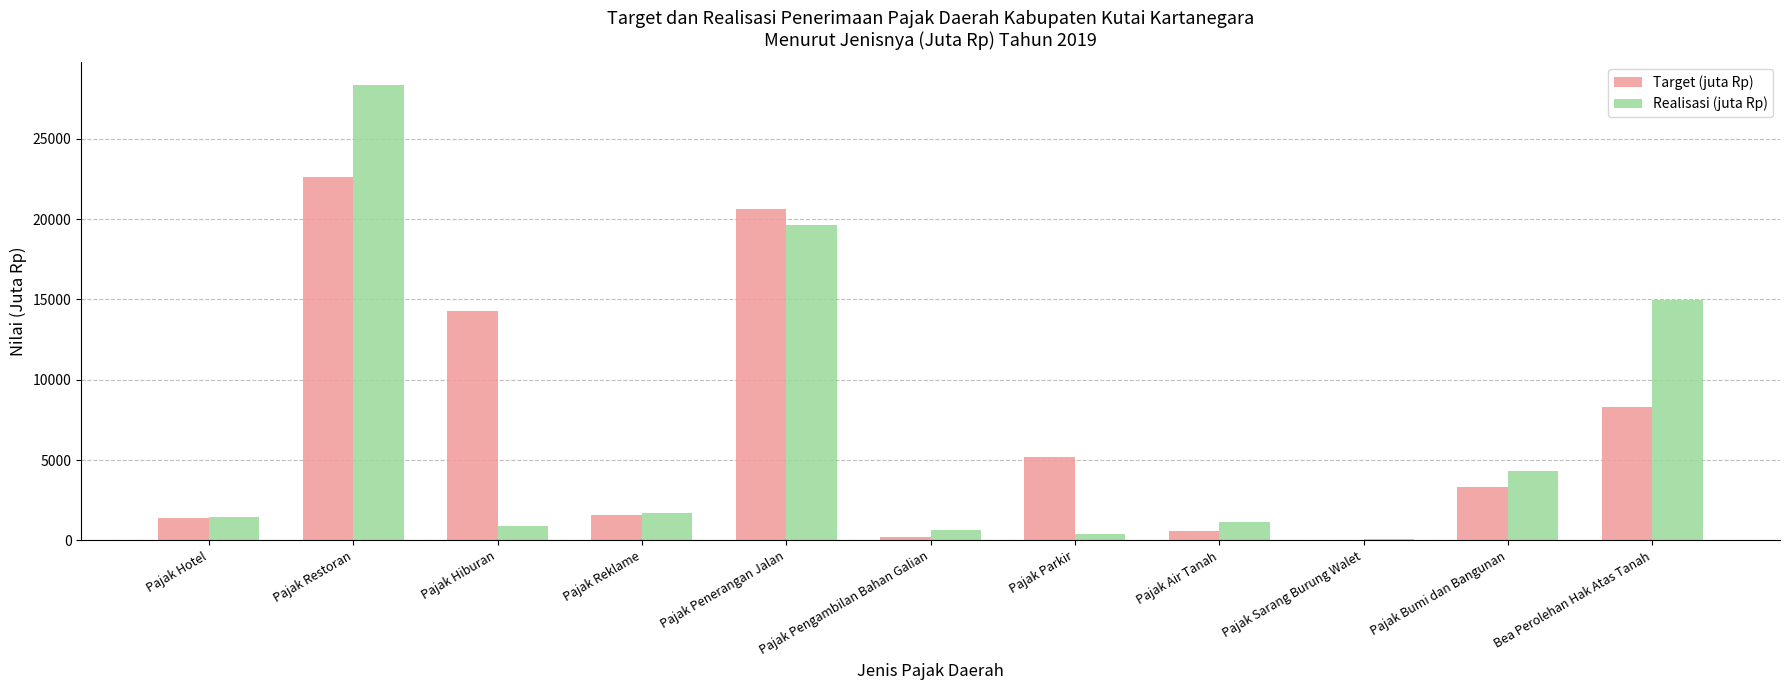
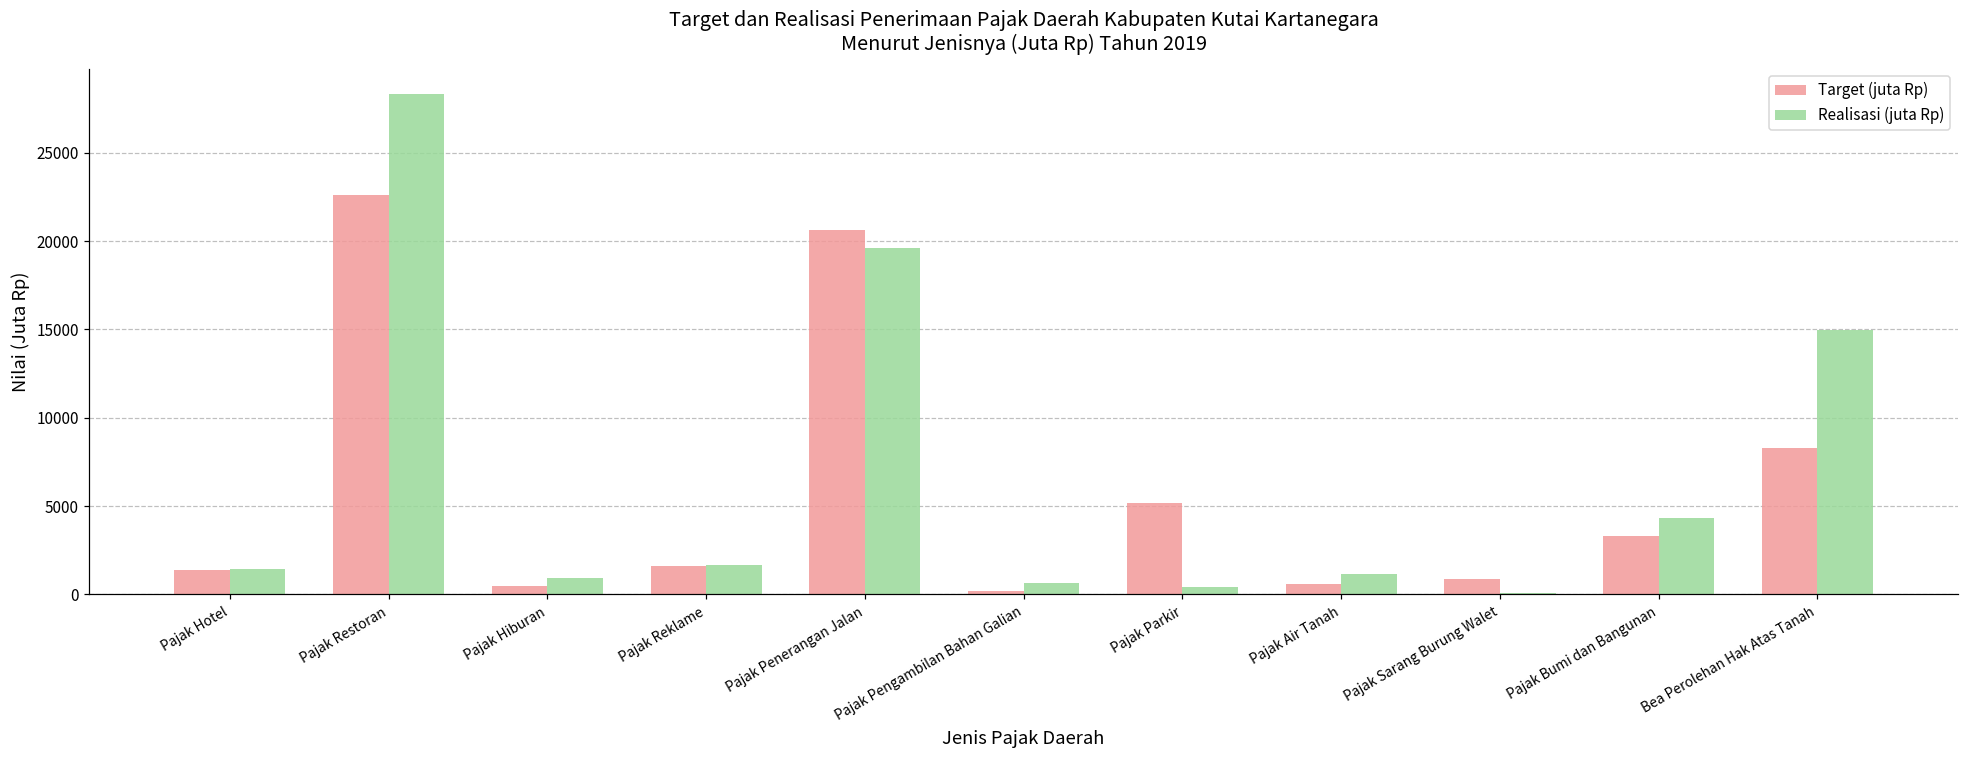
Target (juta Rp), Pajak Hiburan: 14300 -> 500
Target (juta Rp), Pajak Sarang Burung Walet: 100 -> 900
